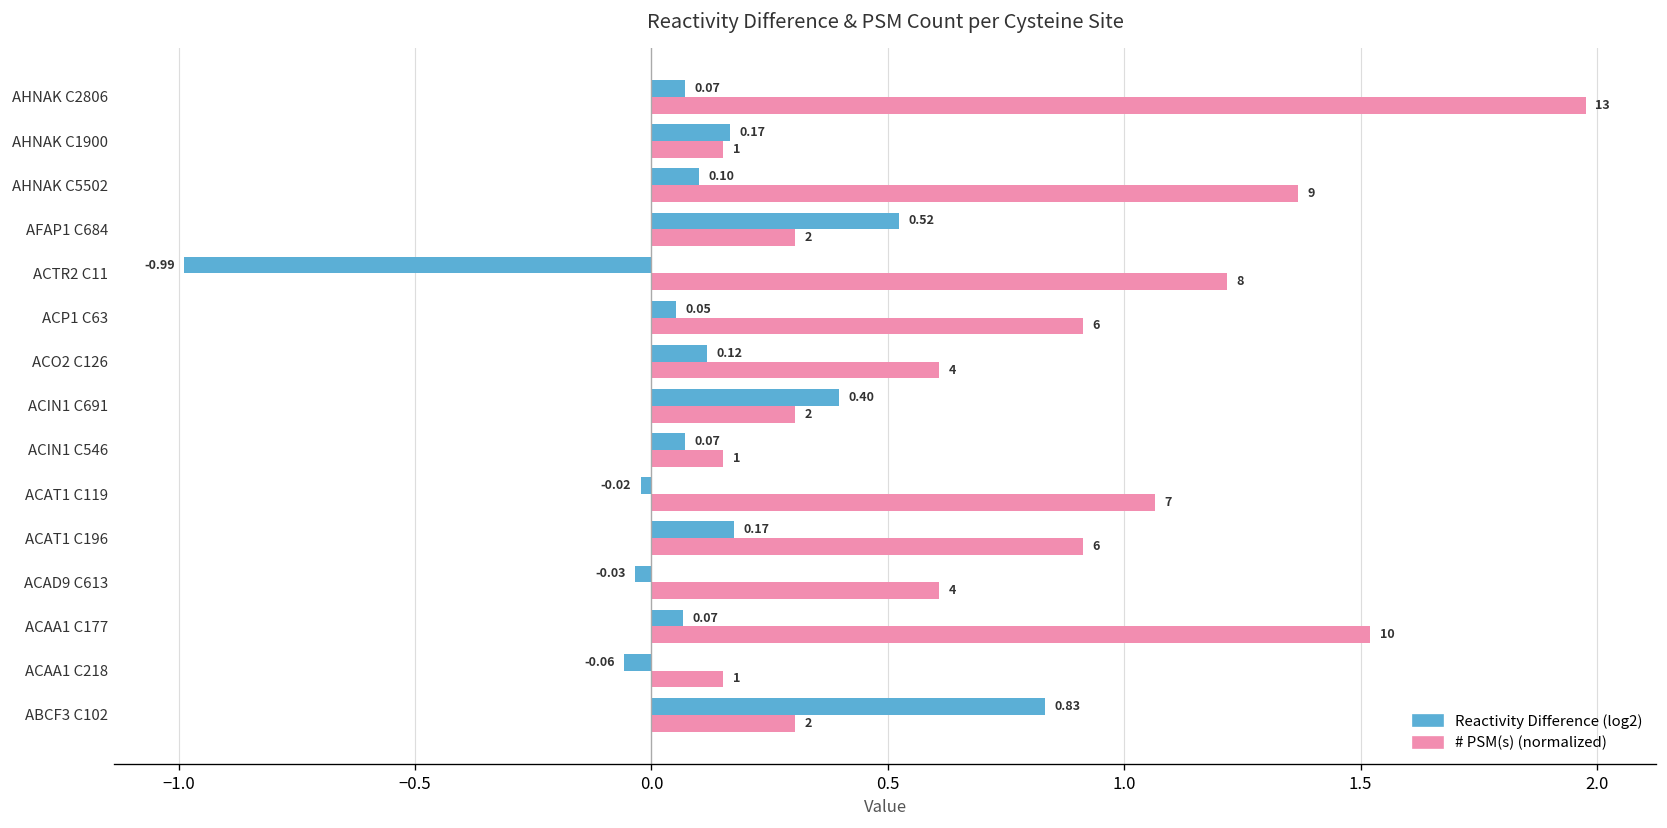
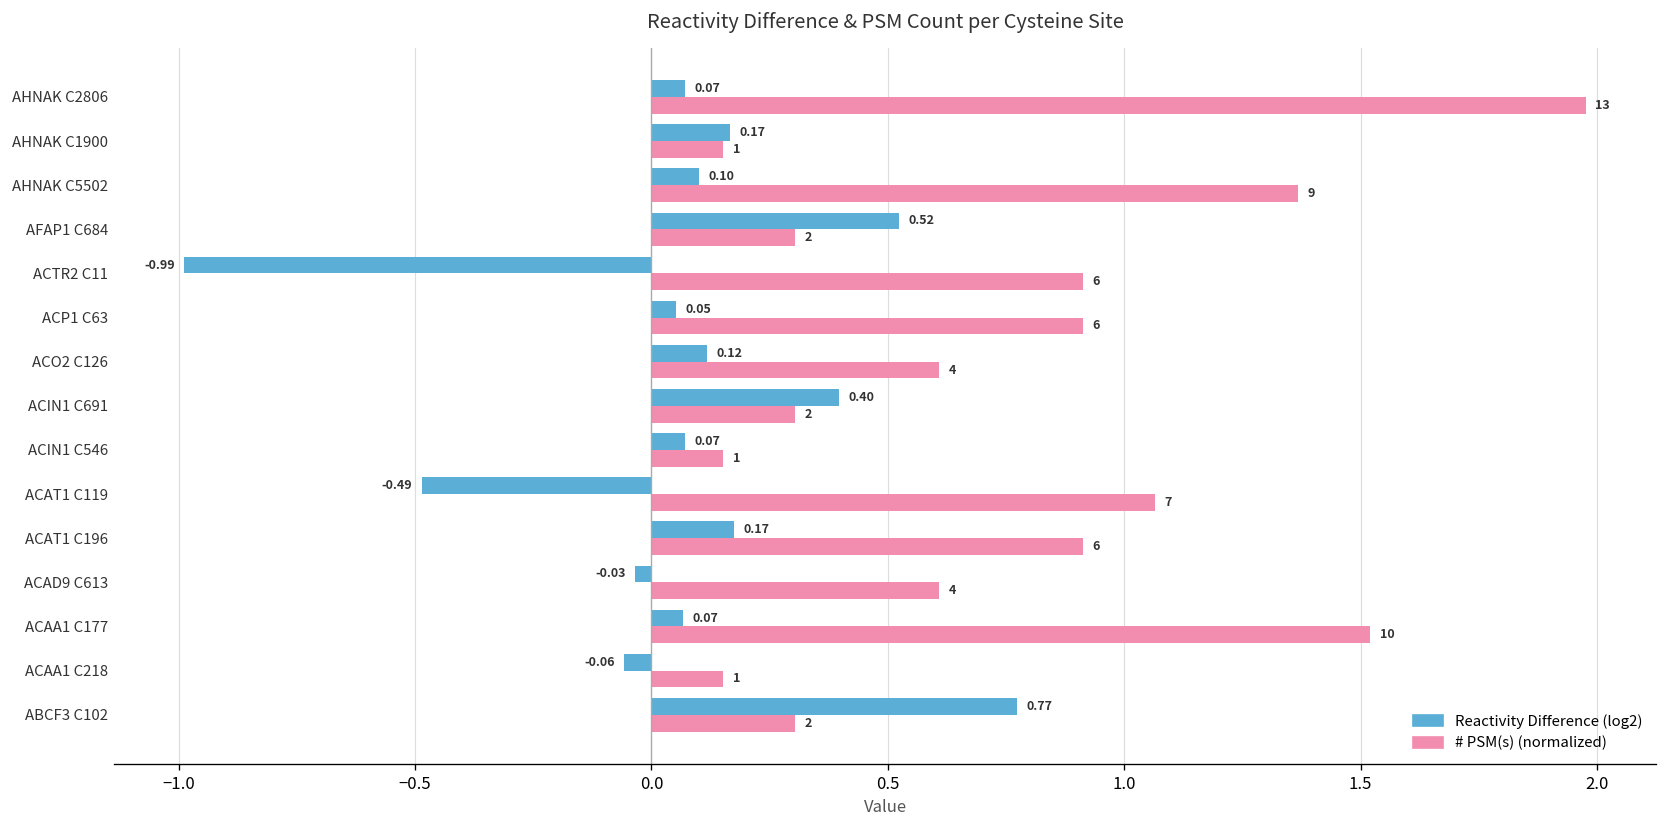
# PSM(s) (normalized), ACTR2 C11: 8 -> 6
Reactivity Difference (log2), ACAT1 C119: -0.02 -> -0.49
Reactivity Difference (log2), ABCF3 C102: 0.83 -> 0.77
